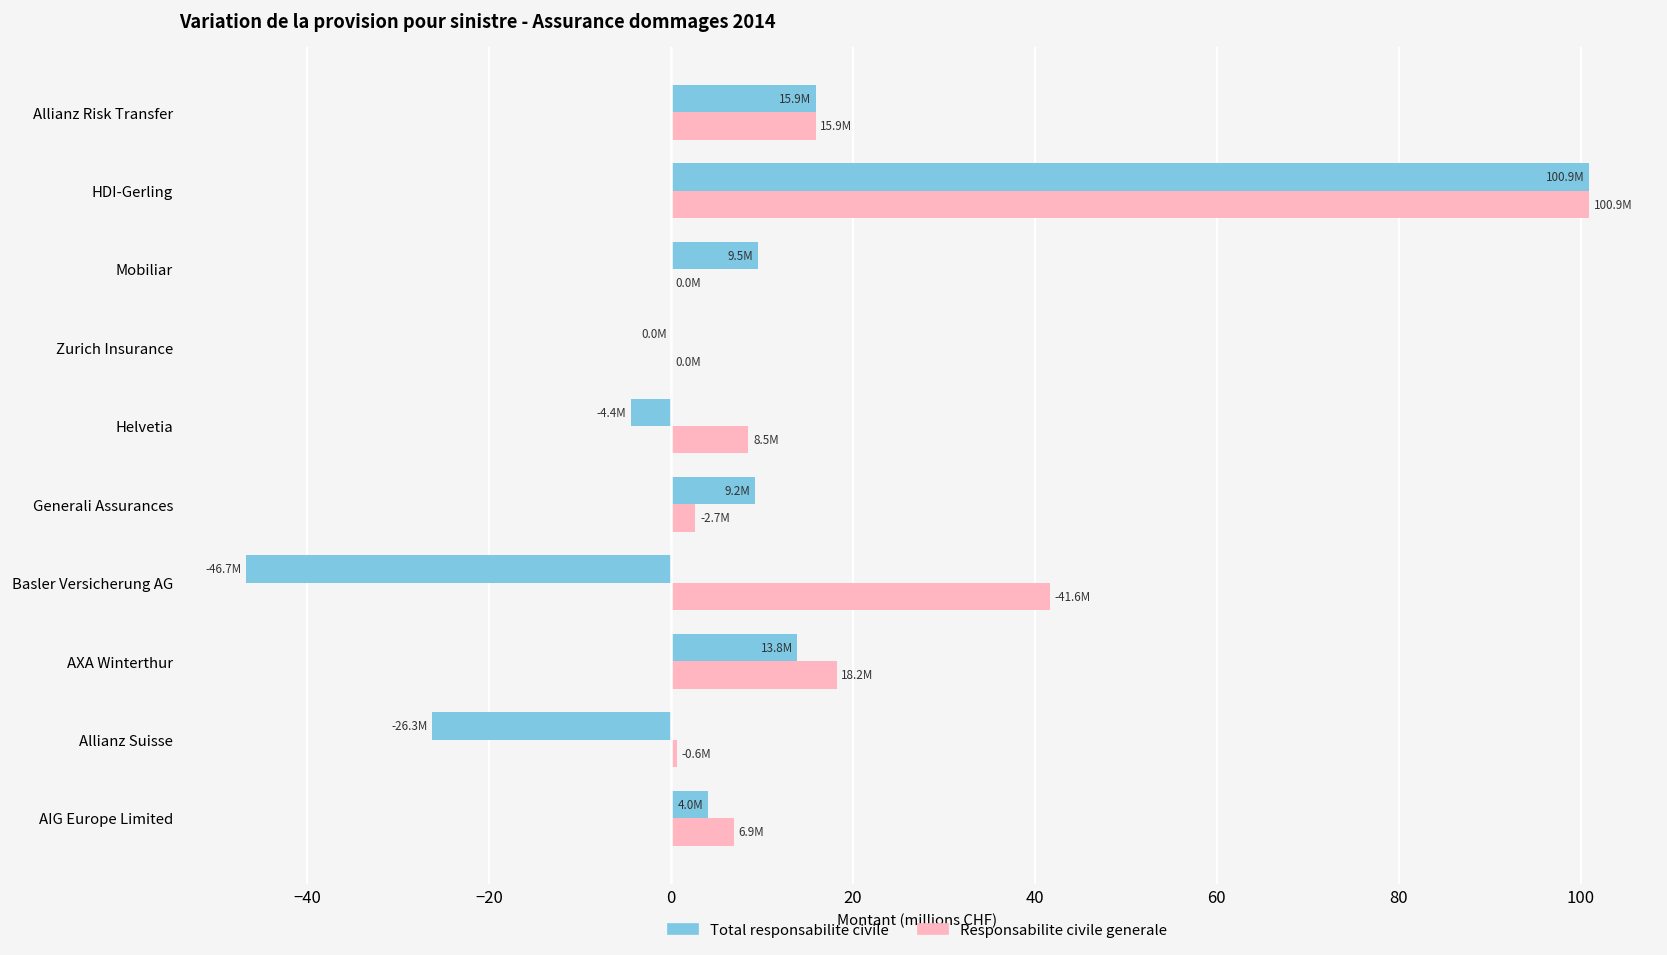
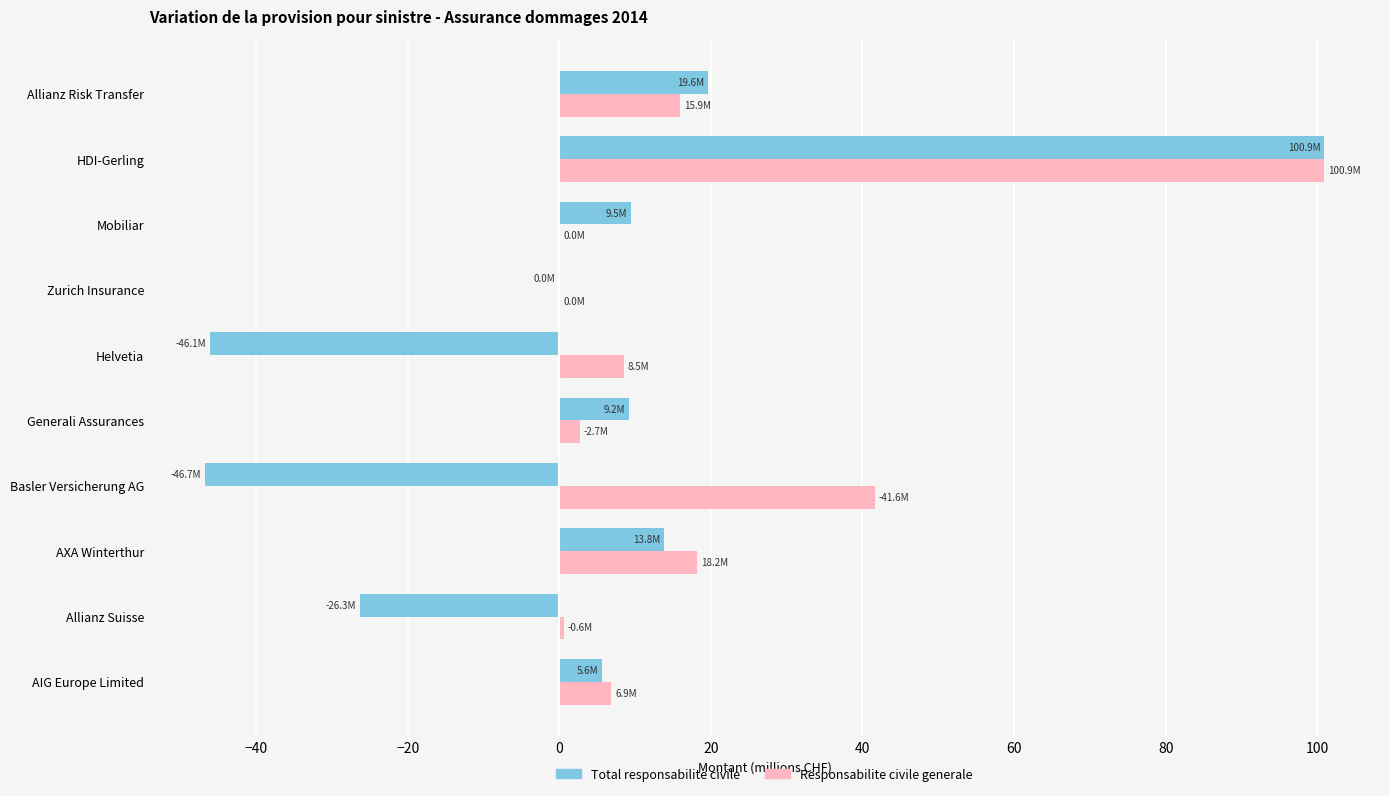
Total responsabilite civile, Allianz Risk Transfer: 15.9M -> 19.6M
Total responsabilite civile, Helvetia: -4.4M -> -46.1M
Total responsabilite civile, AIG Europe Limited: 4.0M -> 5.6M
